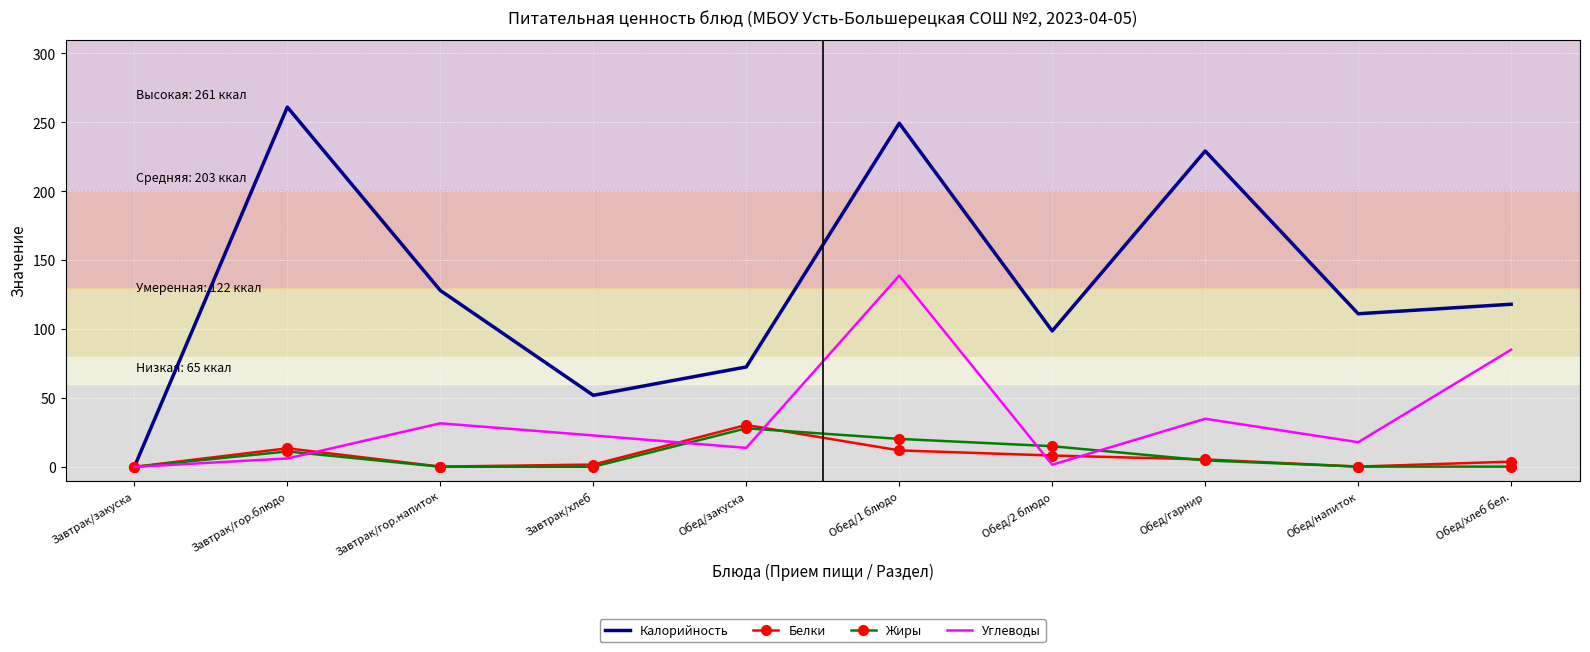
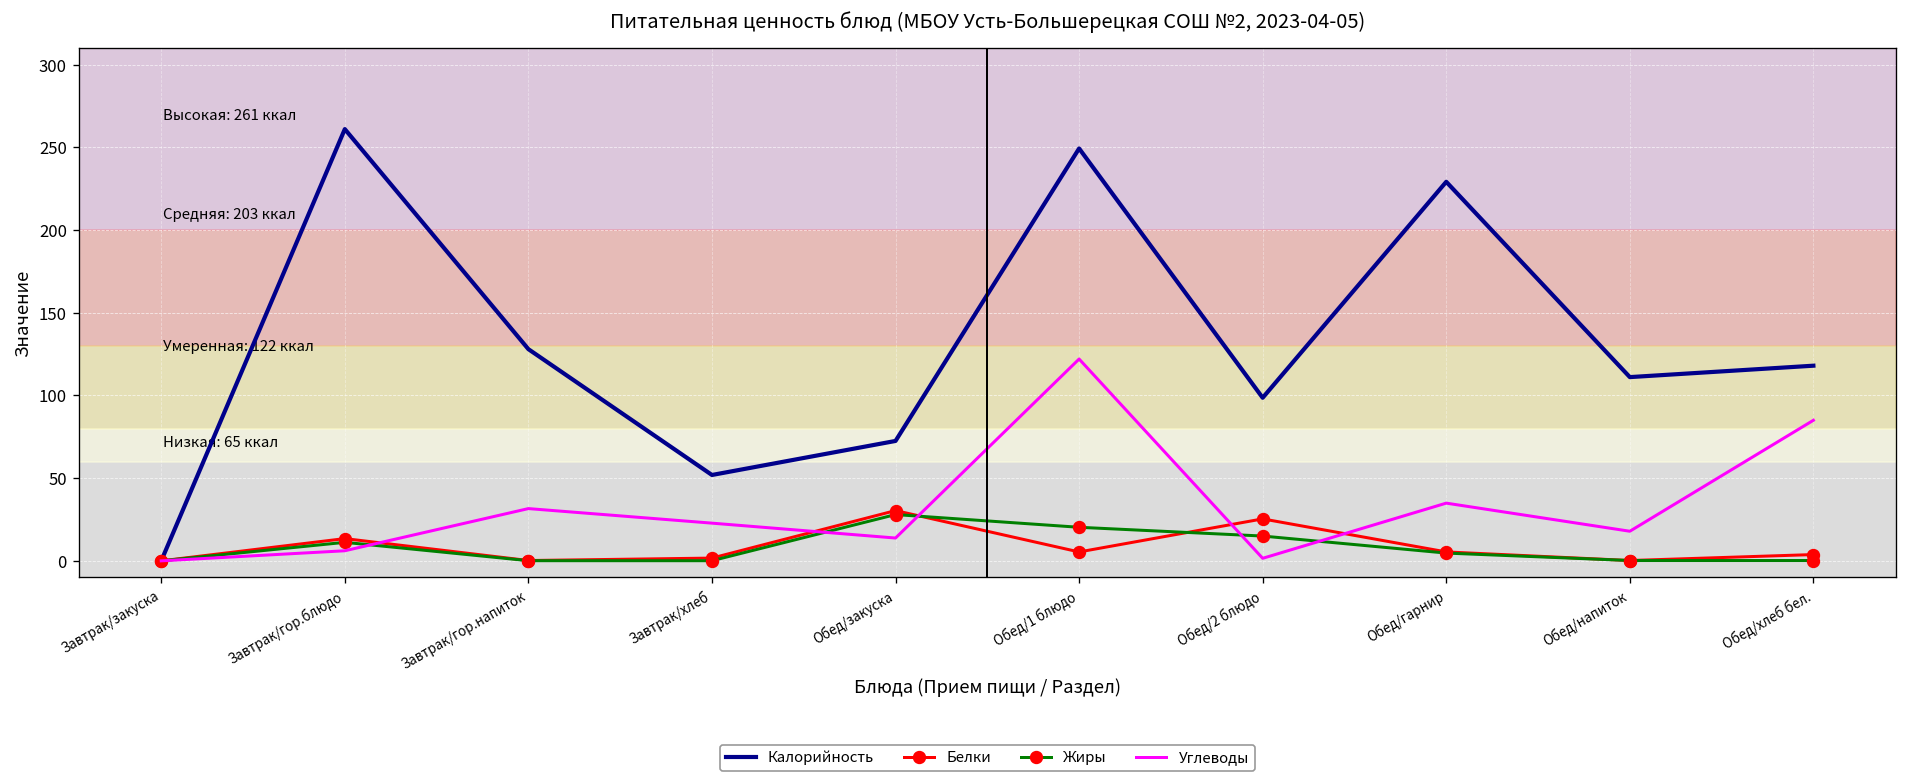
Белки, Обед/1 блюдо: 12 -> 5
Углеводы, Обед/1 блюдо: 139 -> 122
Белки, Обед/2 блюдо: 8 -> 25
